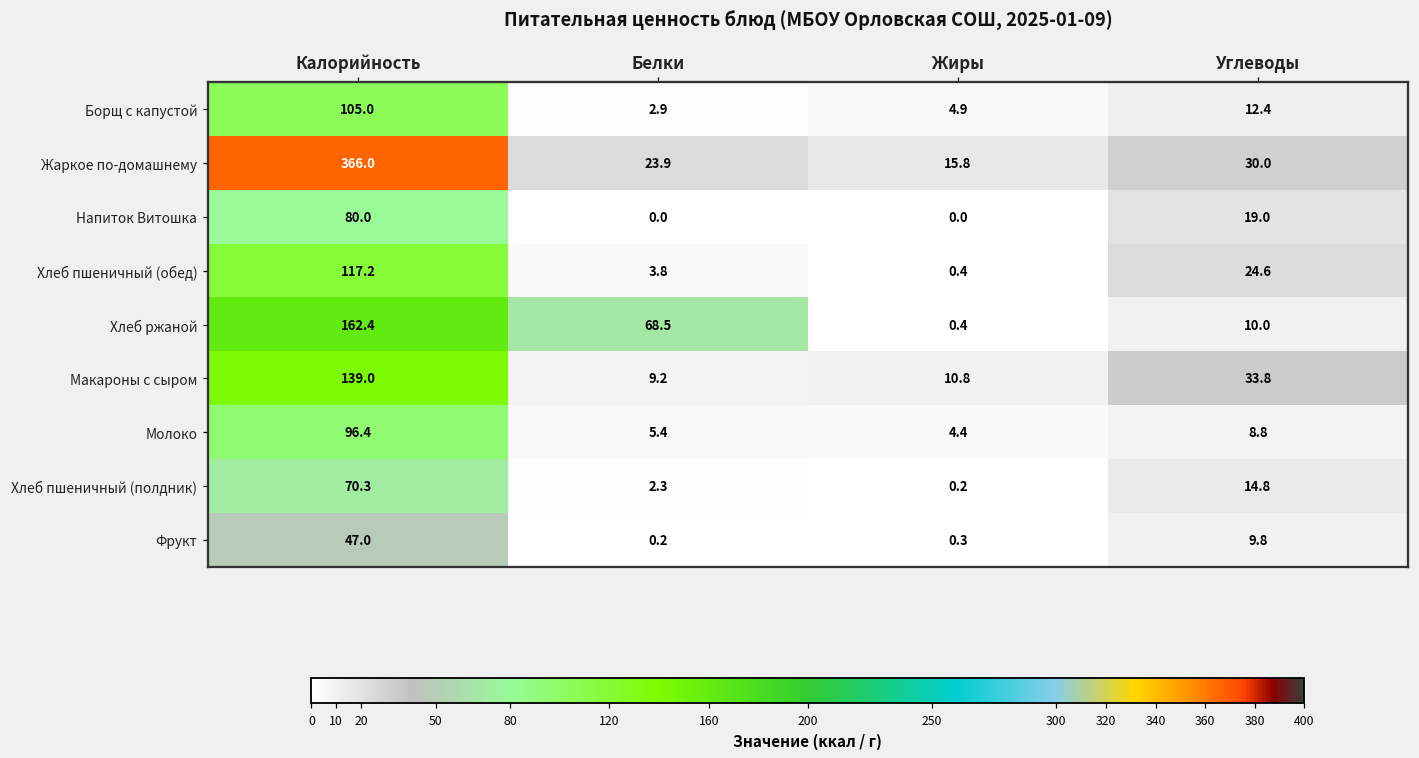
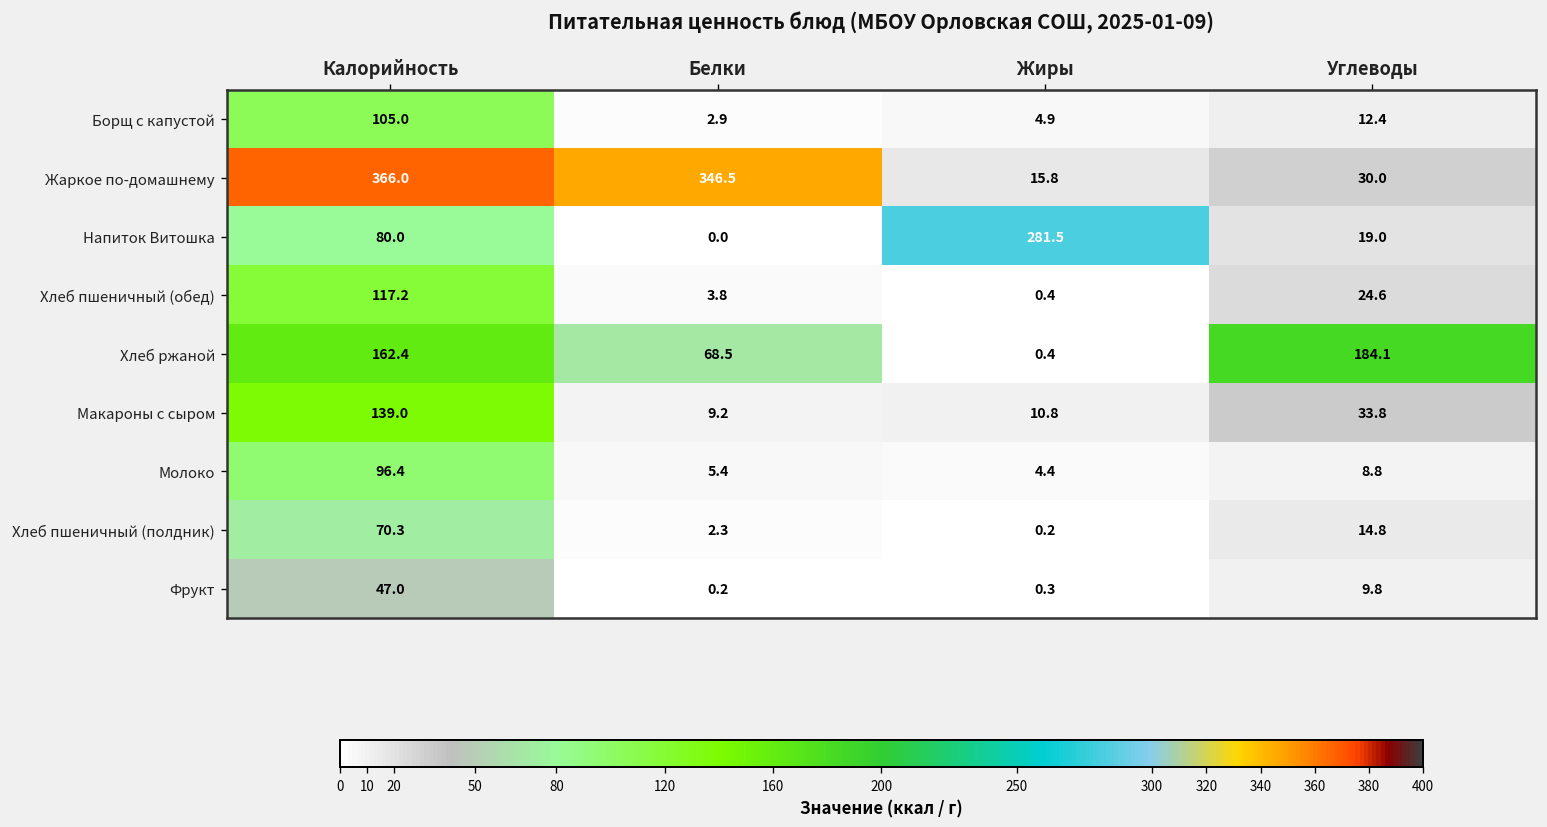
Жаркое по-домашнему, Белки: 23.9 -> 346.5
Напиток Витошка, Жиры: 0.0 -> 281.5
Хлеб ржаной, Углеводы: 10.0 -> 184.1
